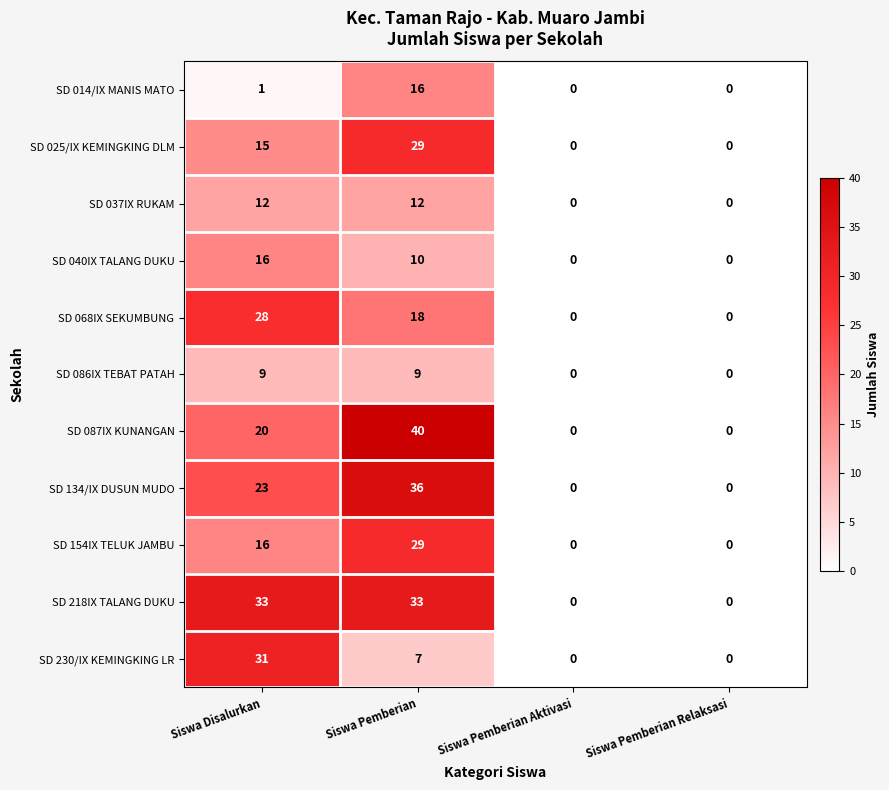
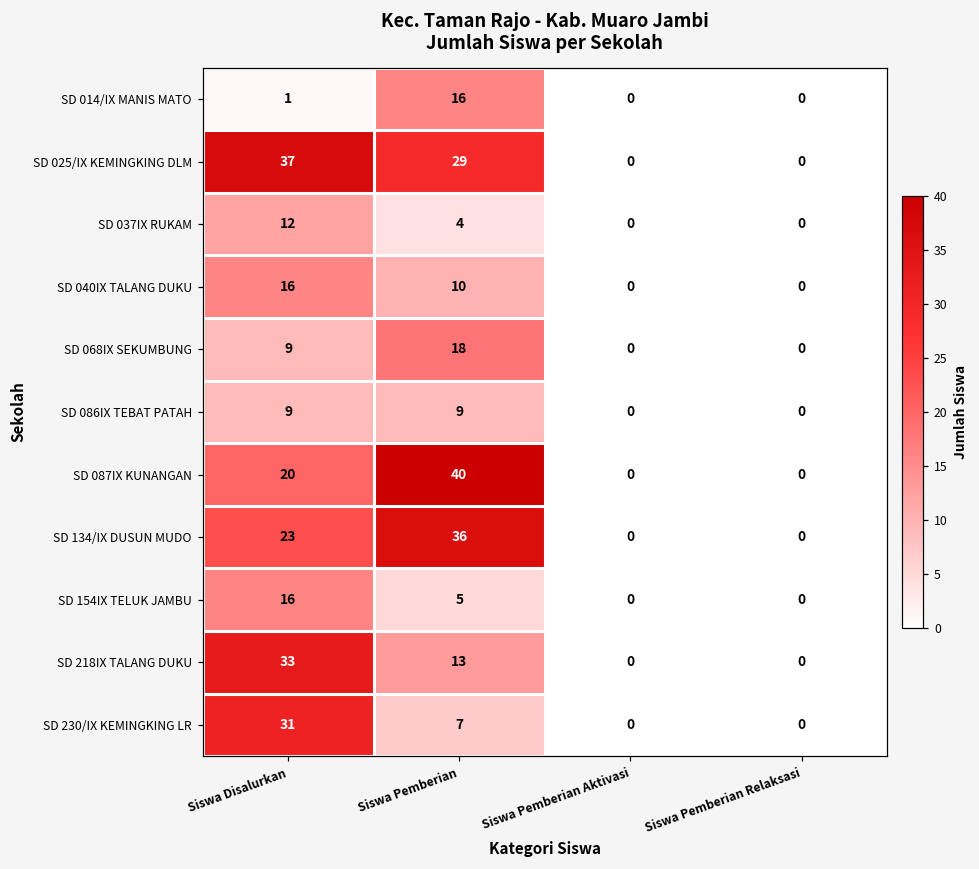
SD 025/IX KEMINGKING DLM, Siswa Disalurkan: 15 -> 37
SD 037IX RUKAM, Siswa Pemberian: 12 -> 4
SD 068IX SEKUMBUNG, Siswa Disalurkan: 28 -> 9
SD 154IX TELUK JAMBU, Siswa Pemberian: 29 -> 5
SD 218IX TALANG DUKU, Siswa Pemberian: 33 -> 13
